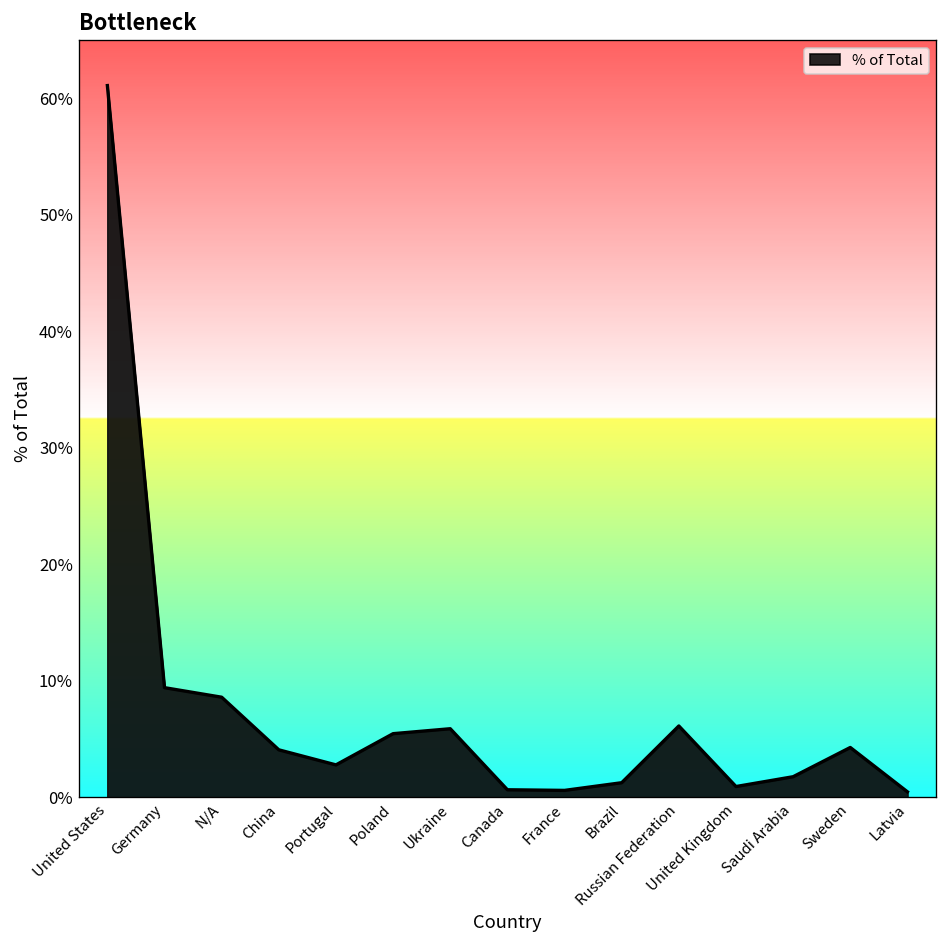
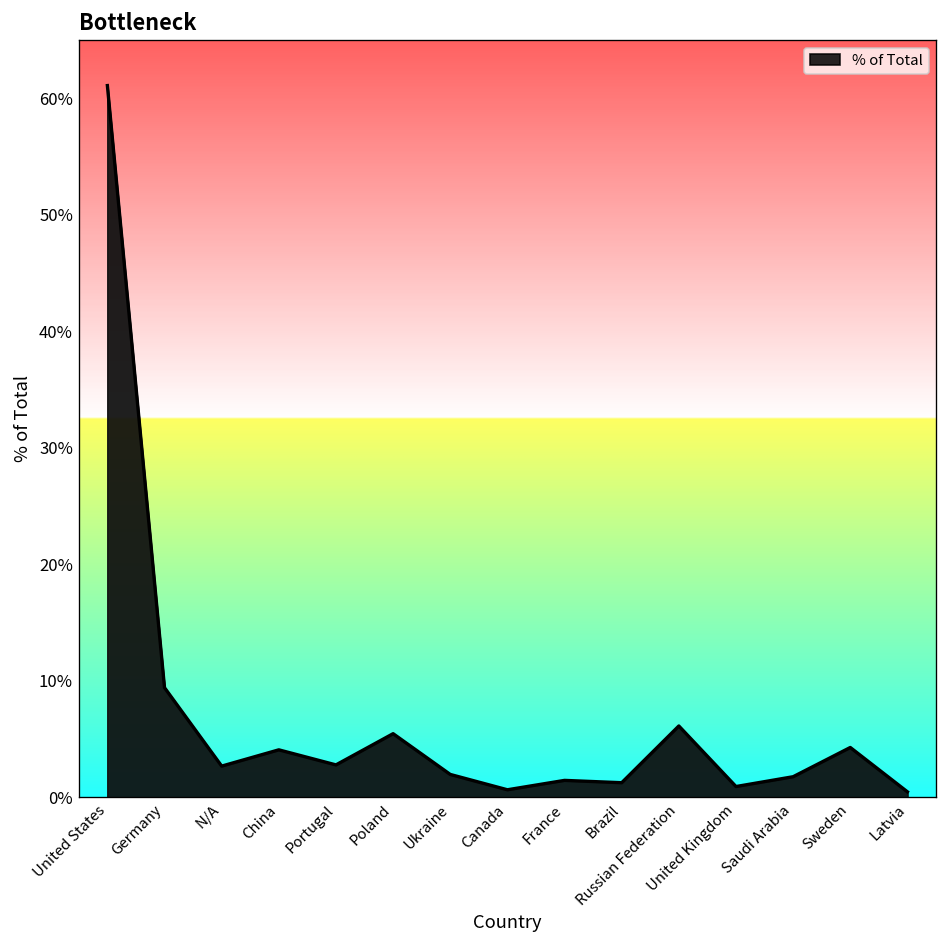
N/A: 9% -> 3%
Ukraine: 6% -> 2%
France: 0.6% -> 1.5%
